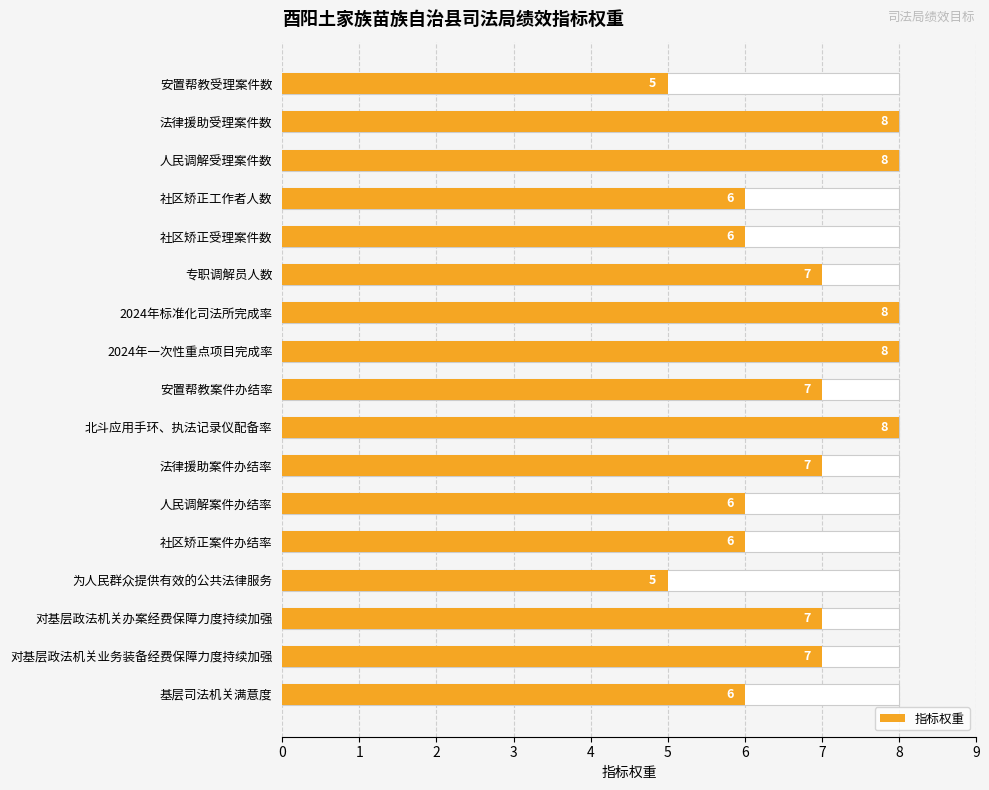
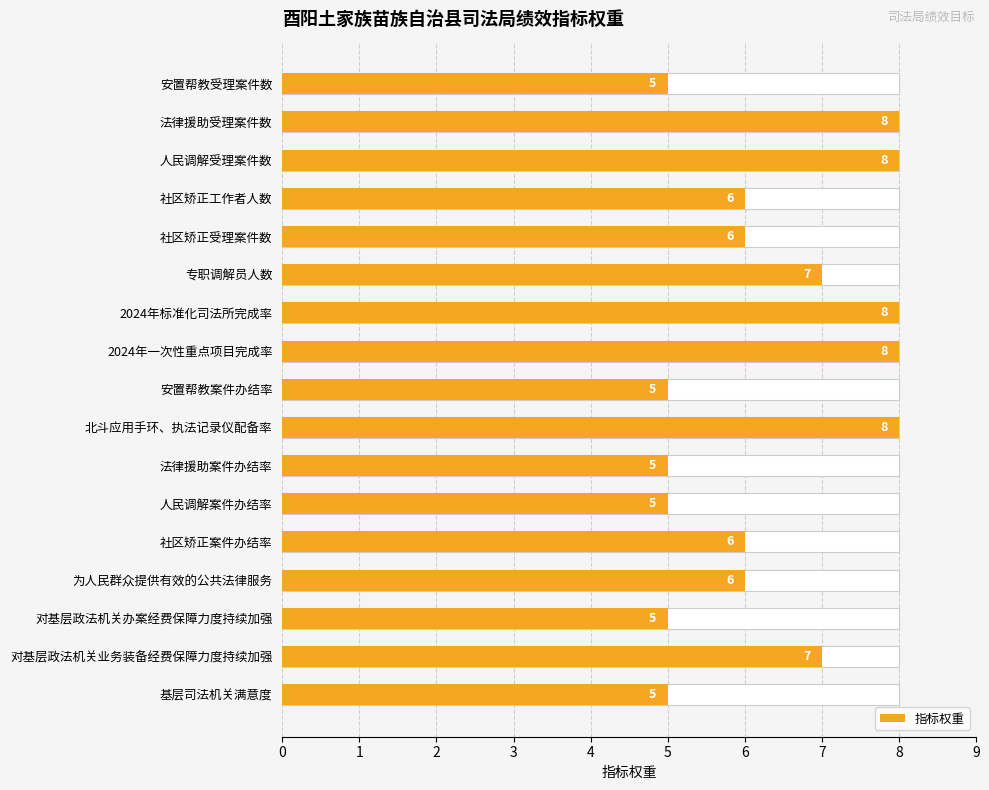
指标权重, 安置帮教案件办结率: 7 -> 5
指标权重, 法律援助案件办结率: 7 -> 5
指标权重, 人民调解案件办结率: 6 -> 5
指标权重, 为人民群众提供有效的公共法律服务: 5 -> 6
指标权重, 对基层政法机关办案经费保障力度持续加强: 7 -> 5
指标权重, 基层司法机关满意度: 6 -> 5
